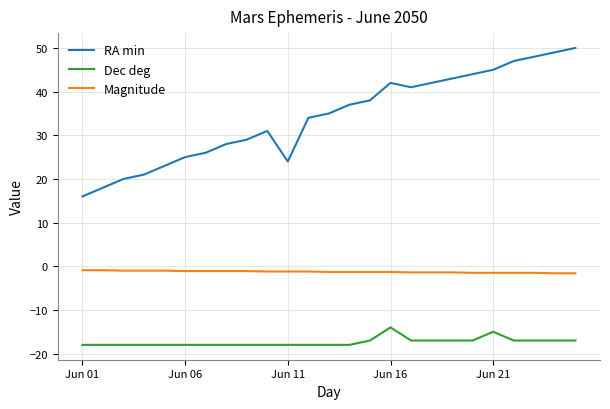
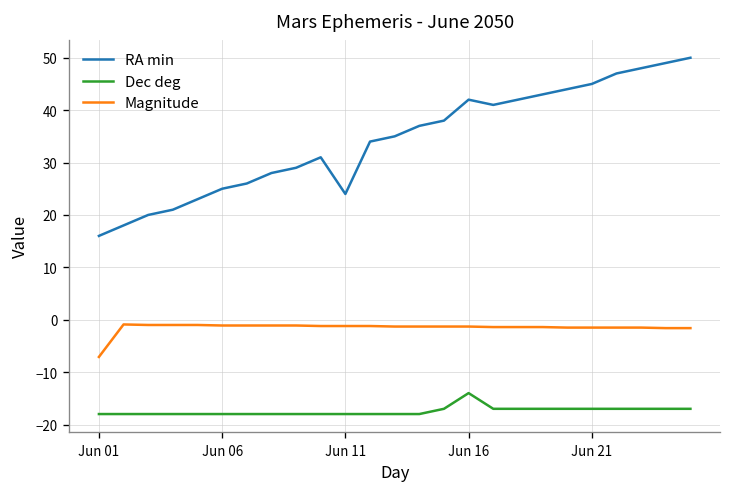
Magnitude, Jun 01: -1 -> -7
Dec deg, Jun 21: -15 -> -17
